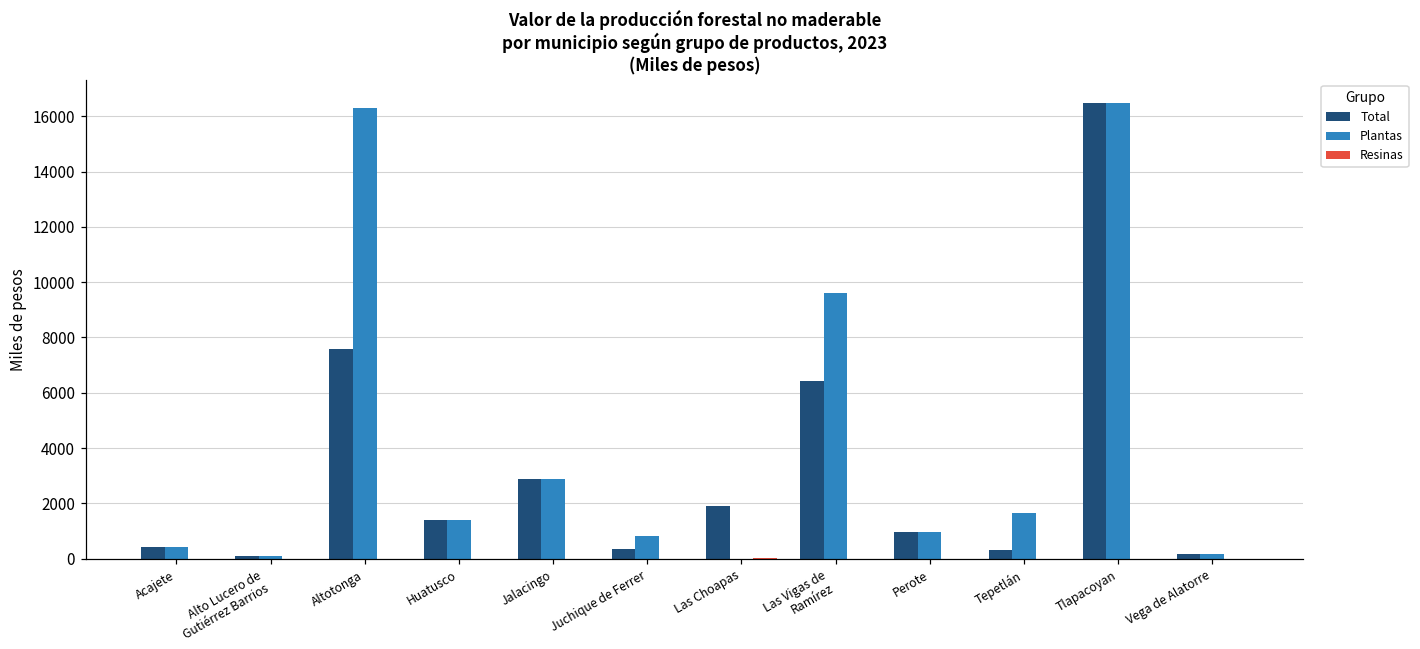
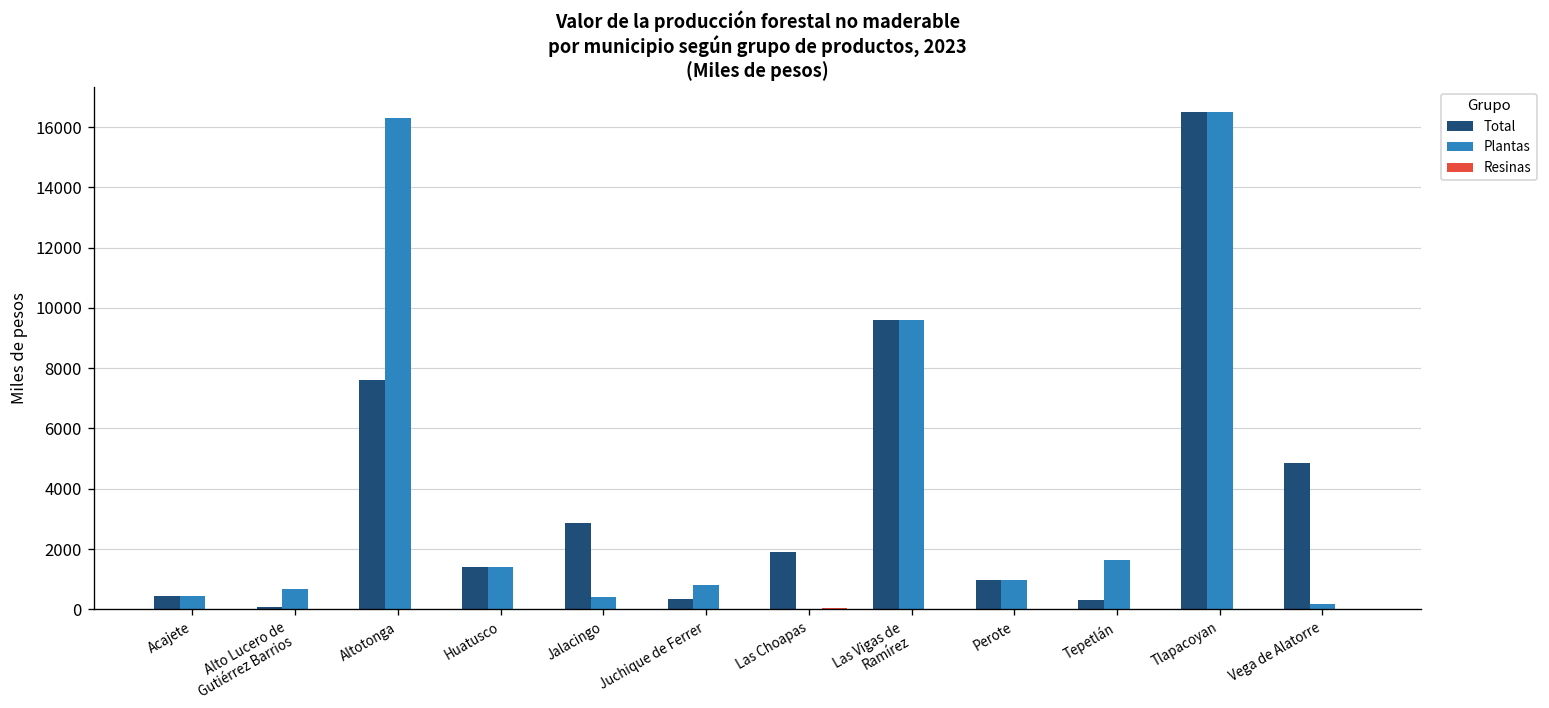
Plantas, Alto Lucero de Gutiérrez Barrios: 100 -> 700
Plantas, Jalacingo: 2900 -> 400
Total, Las Vigas de Ramírez: 6400 -> 9600
Total, Vega de Alatorre: 200 -> 4900
